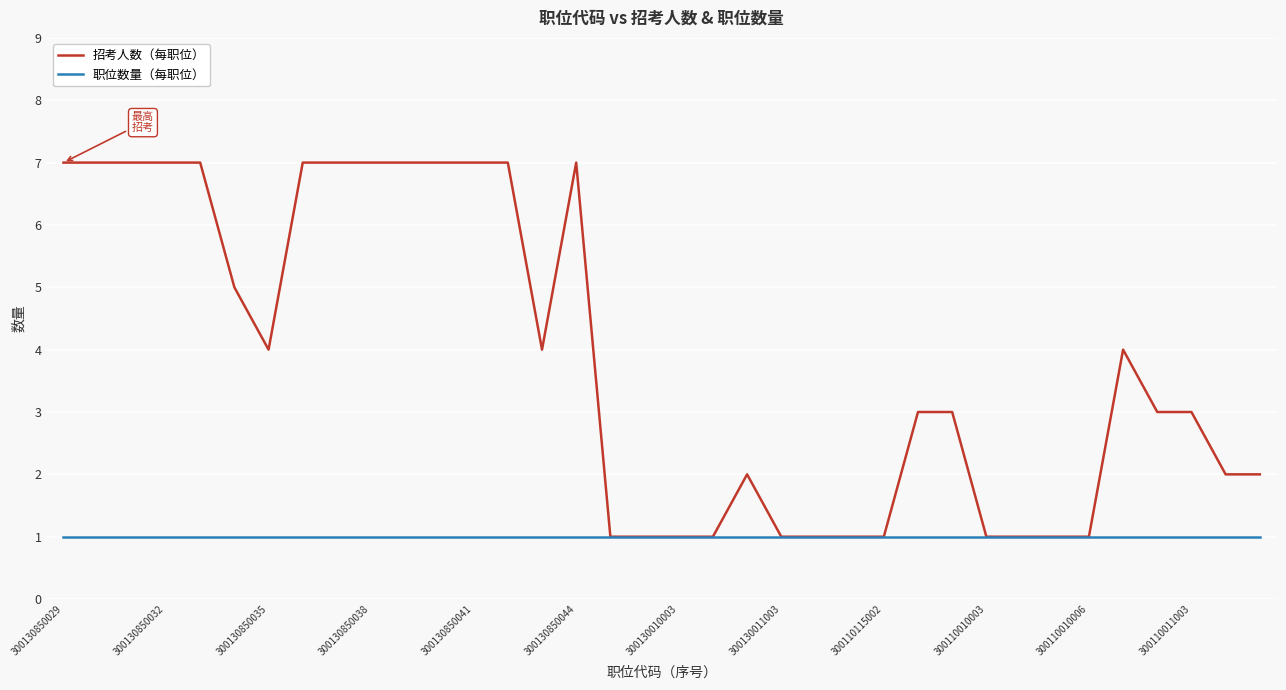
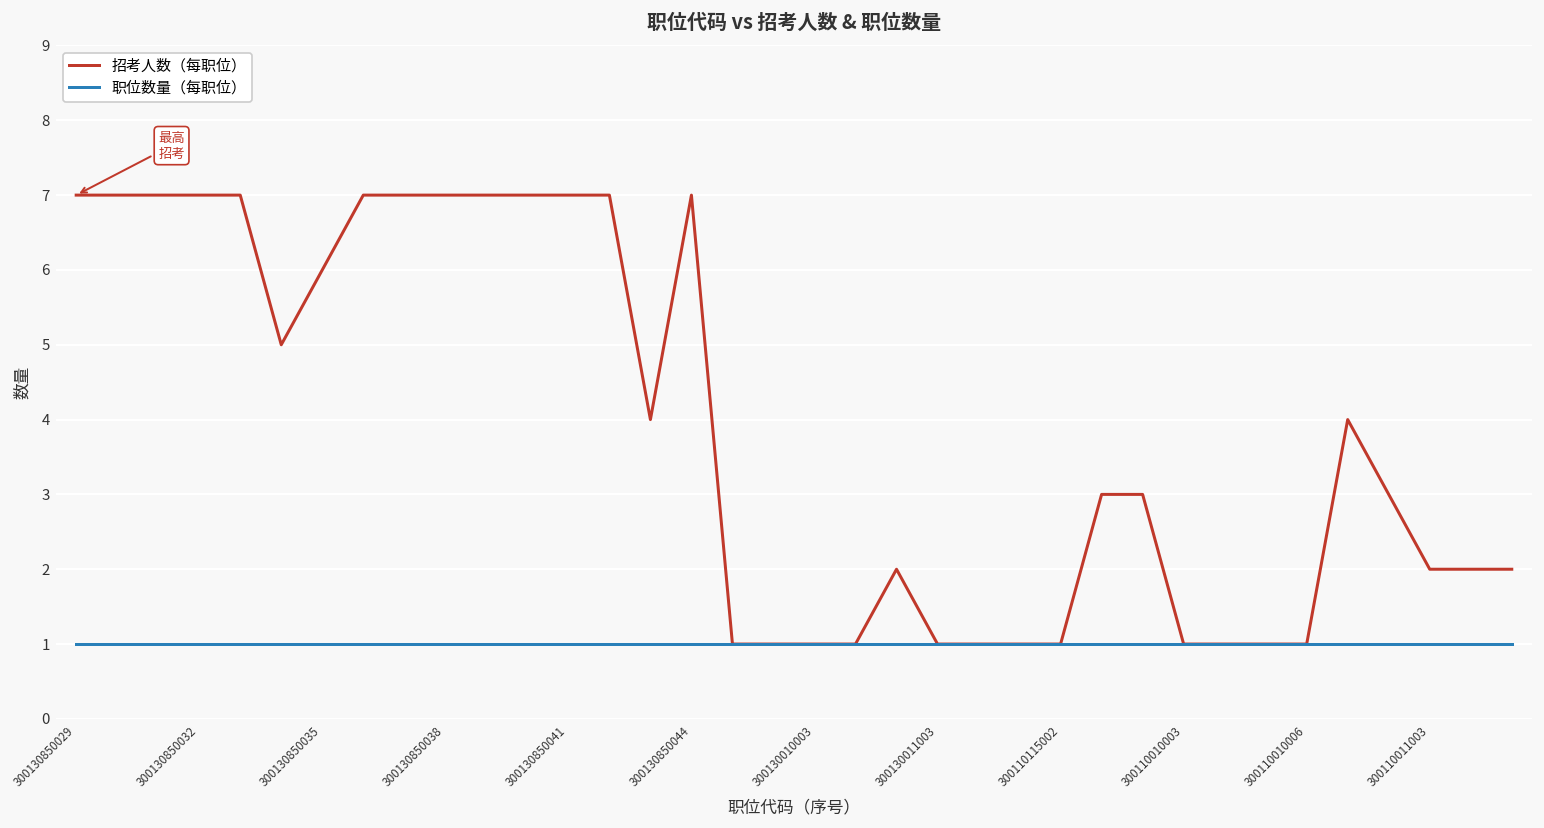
招考人数（每职位）, 300130850035: 4 -> 6
招考人数（每职位）, 300110011003: 3 -> 2
